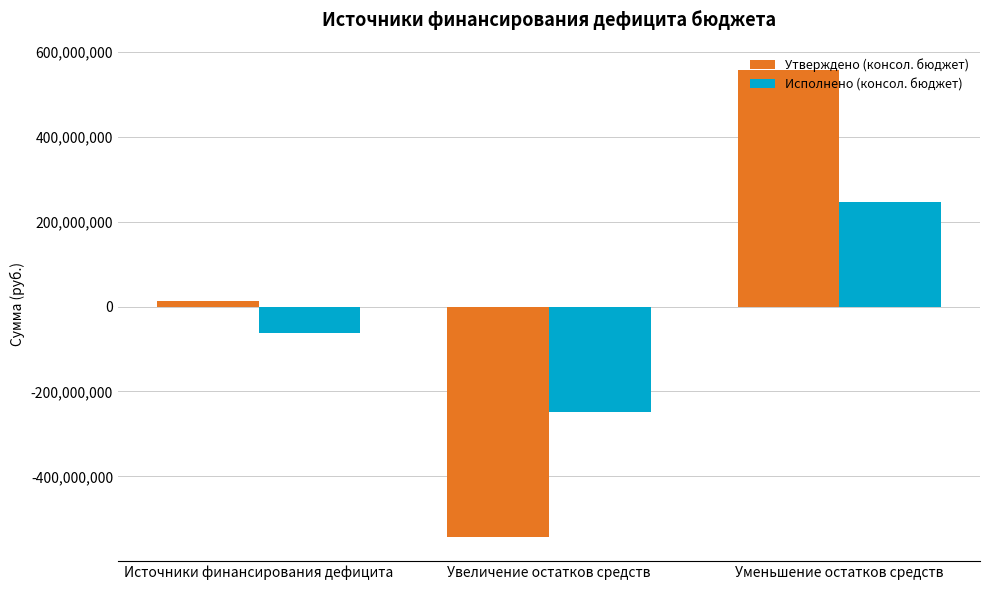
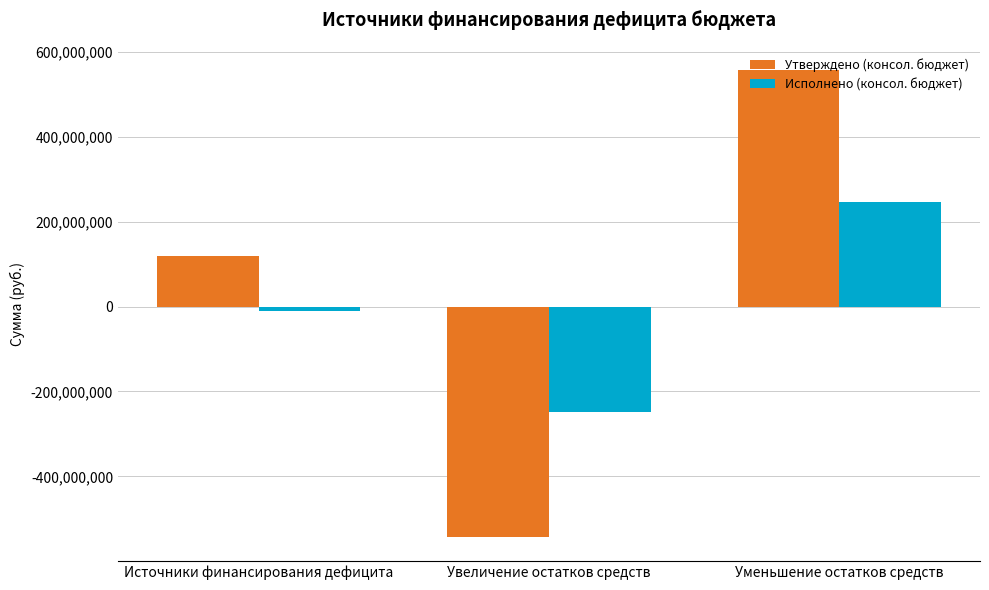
Утверждено (консол. бюджет), Источники финансирования дефицита: 10,000,000 -> 120,000,000
Исполнено (консол. бюджет), Источники финансирования дефицита: -60,000,000 -> -10,000,000
